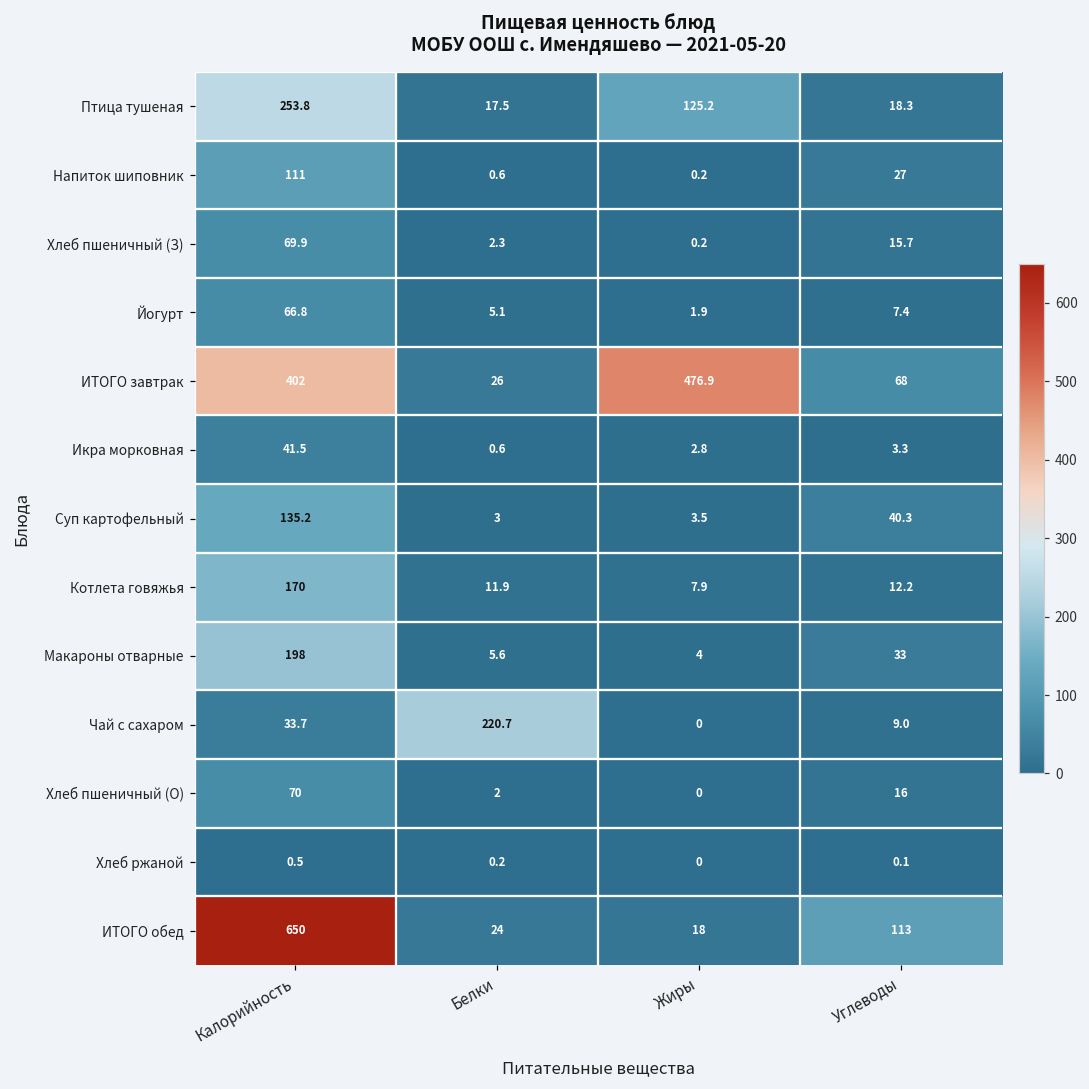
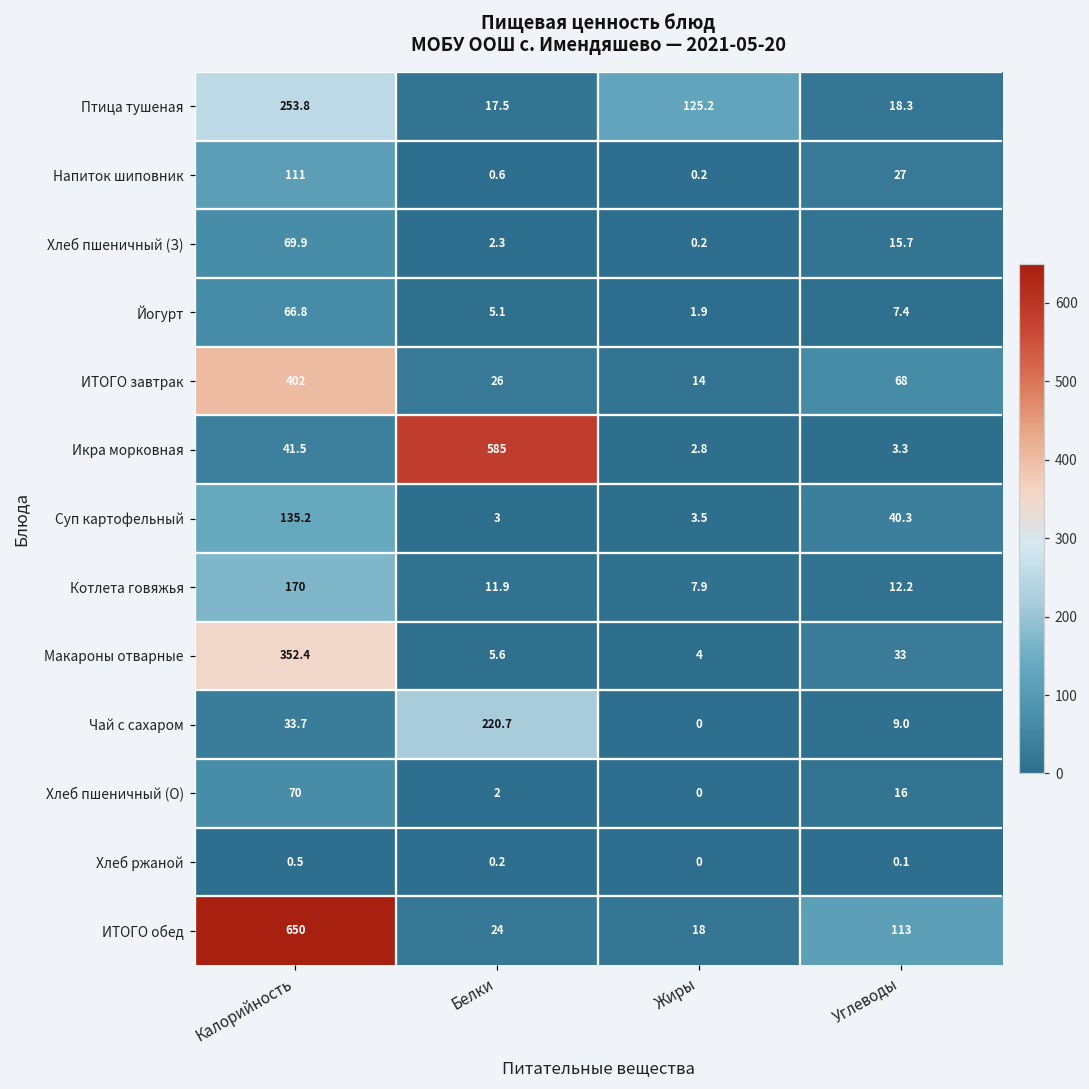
ИТОГО завтрак, Жиры: 476.9 -> 14
Икра морковная, Белки: 0.6 -> 585
Макароны отварные, Калорийность: 198 -> 352.4
